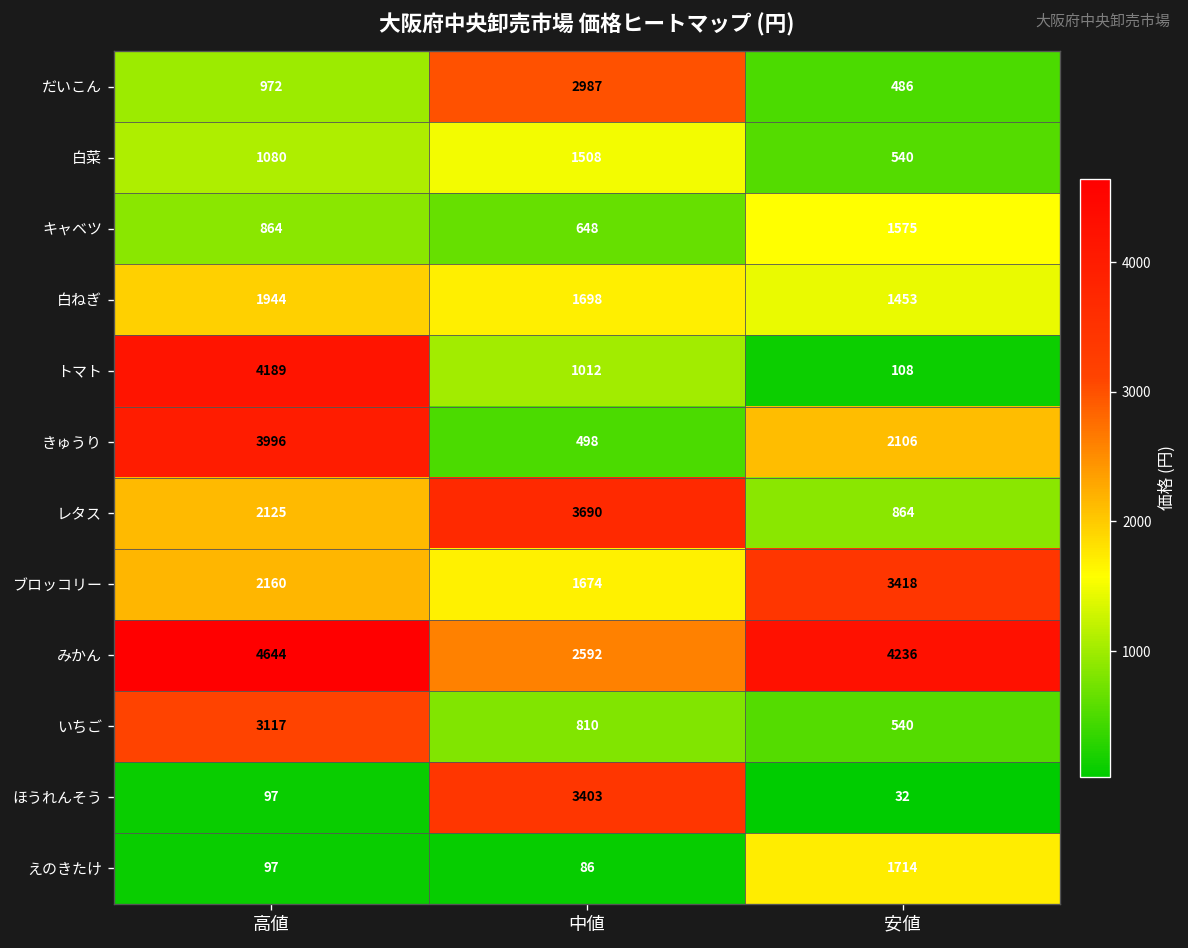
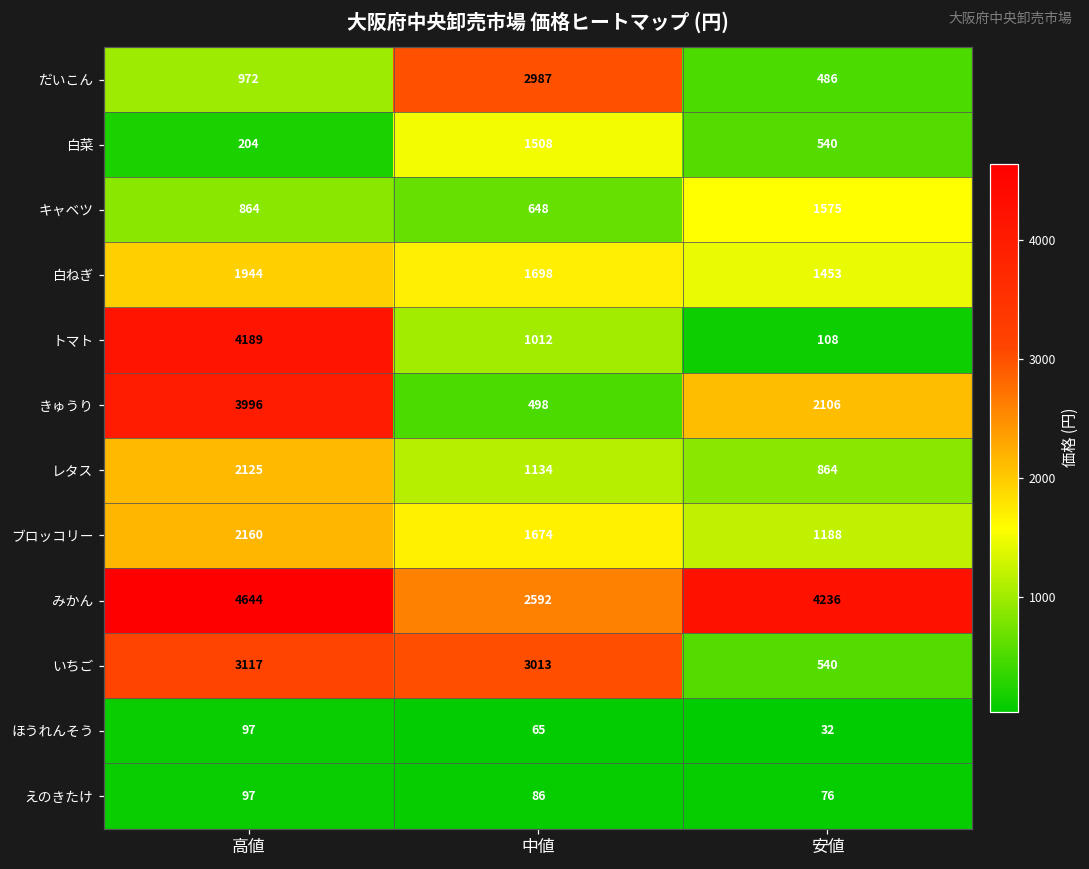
白菜, 高値: 1080 -> 204
レタス, 中値: 3690 -> 1134
ブロッコリー, 安値: 3418 -> 1188
いちご, 中値: 810 -> 3013
ほうれんそう, 中値: 3403 -> 65
えのきたけ, 安値: 1714 -> 76
